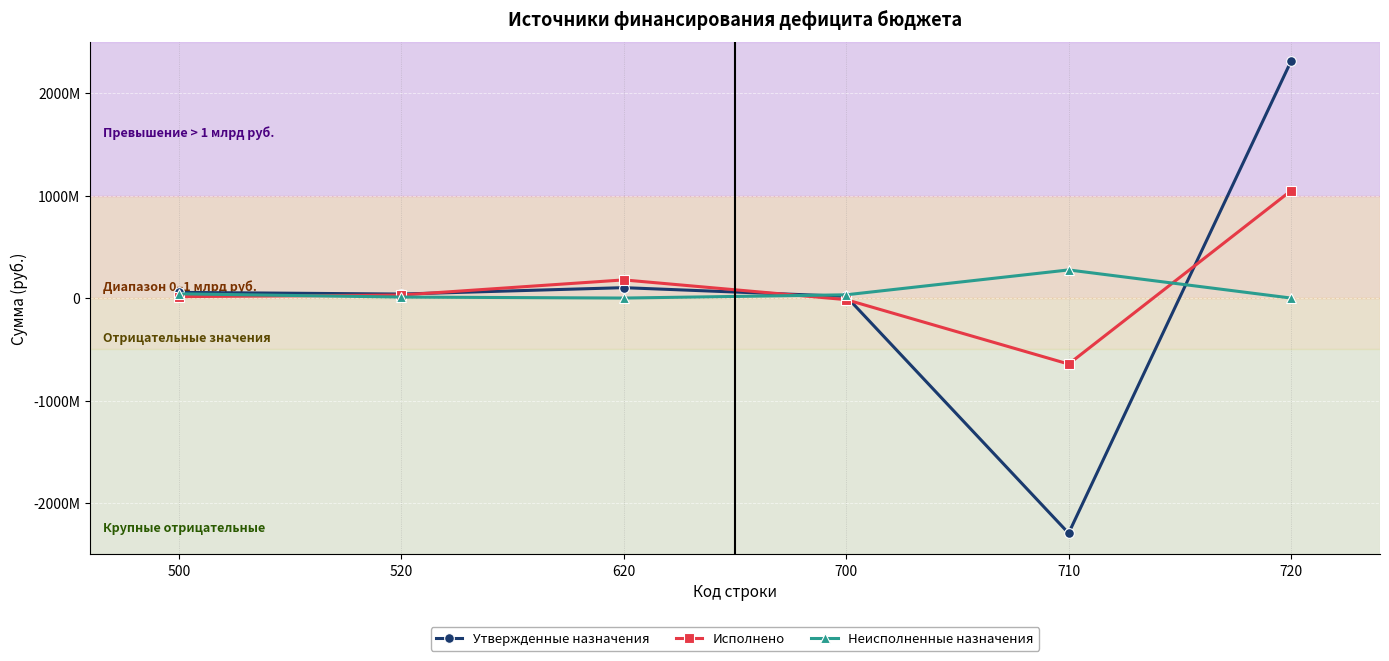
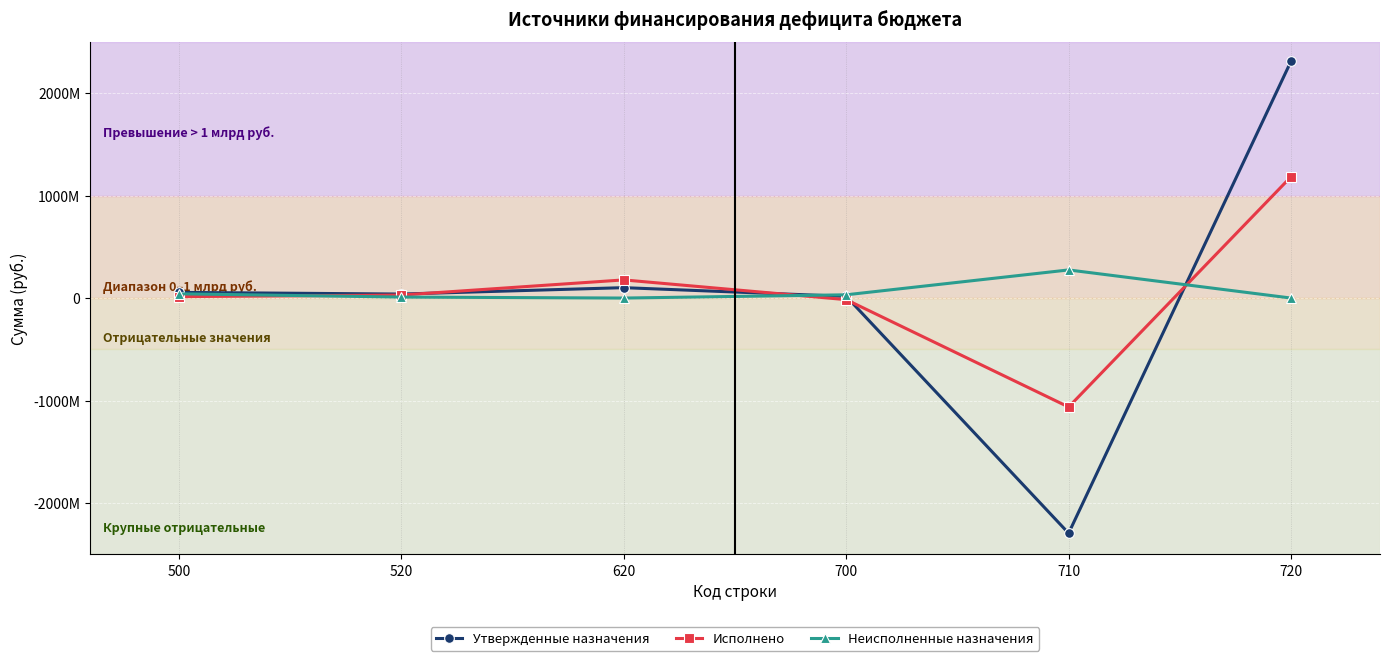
Исполнено, 710: -640000000 -> -1060000000
Исполнено, 720: 1050000000 -> 1180000000
